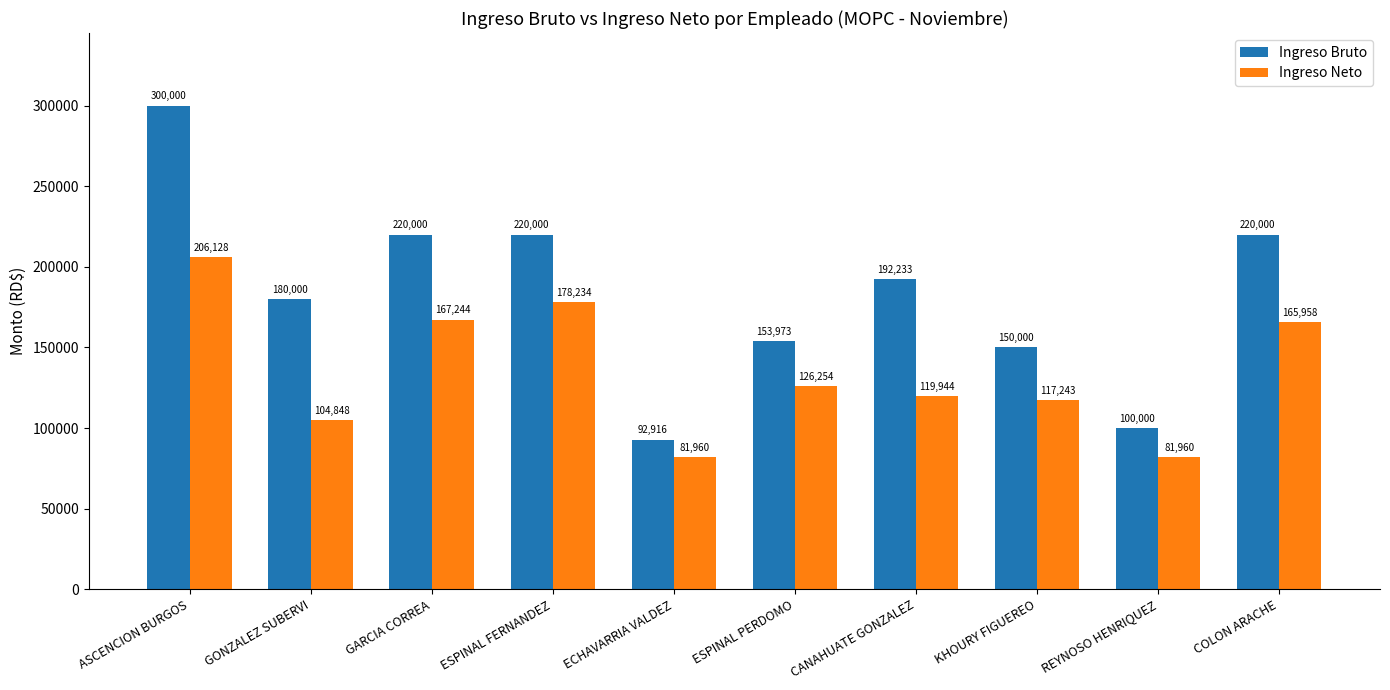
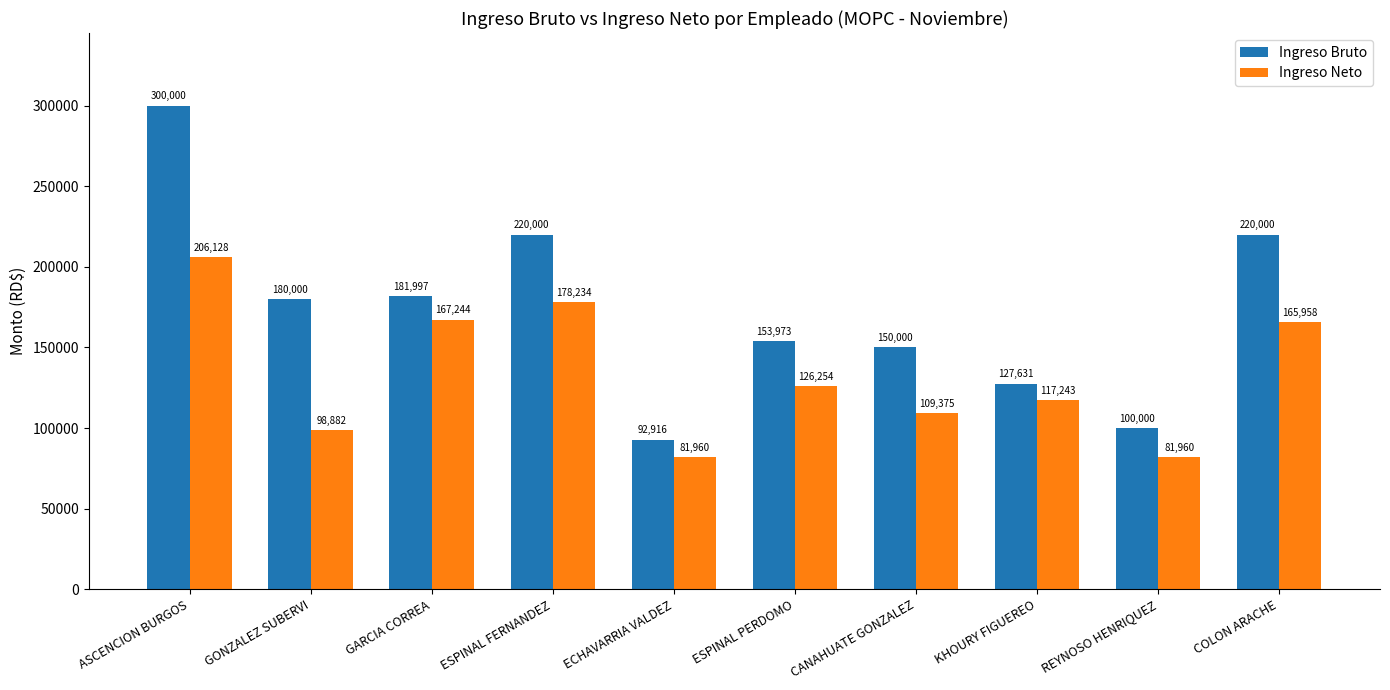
Ingreso Neto, GONZALEZ SUBERVI: 104,848 -> 98,882
Ingreso Bruto, GARCIA CORREA: 220,000 -> 181,997
Ingreso Bruto, CANAHUATE GONZALEZ: 192,233 -> 150,000
Ingreso Neto, CANAHUATE GONZALEZ: 119,944 -> 109,375
Ingreso Bruto, KHOURY FIGUEREO: 150,000 -> 127,631
